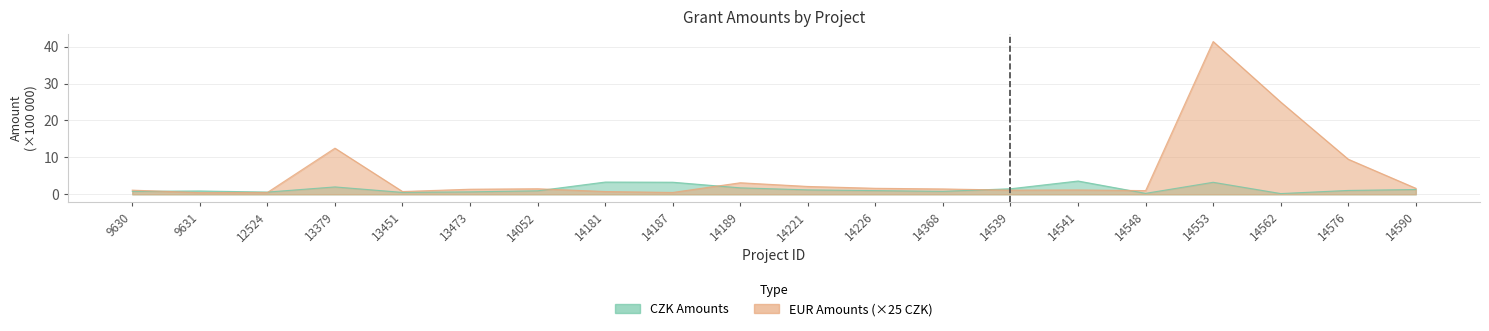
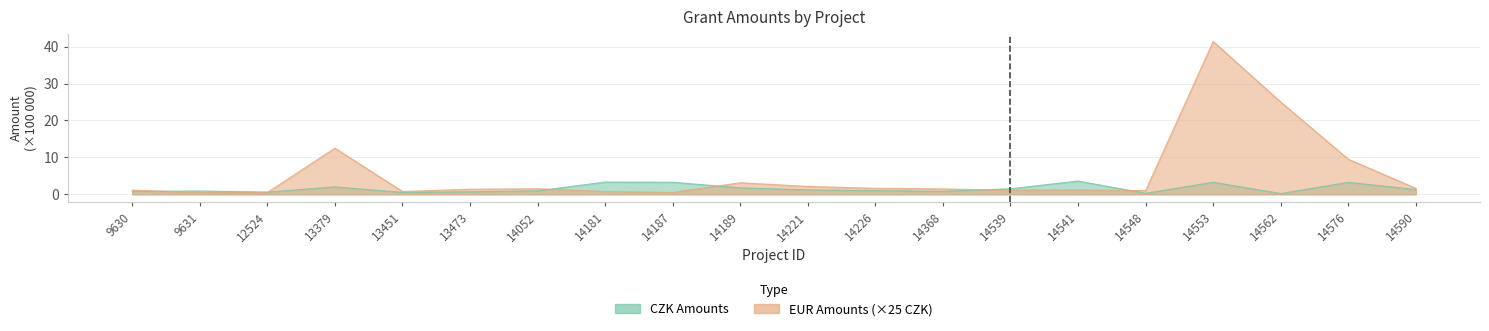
CZK Amounts, 14576: 1 -> 3
